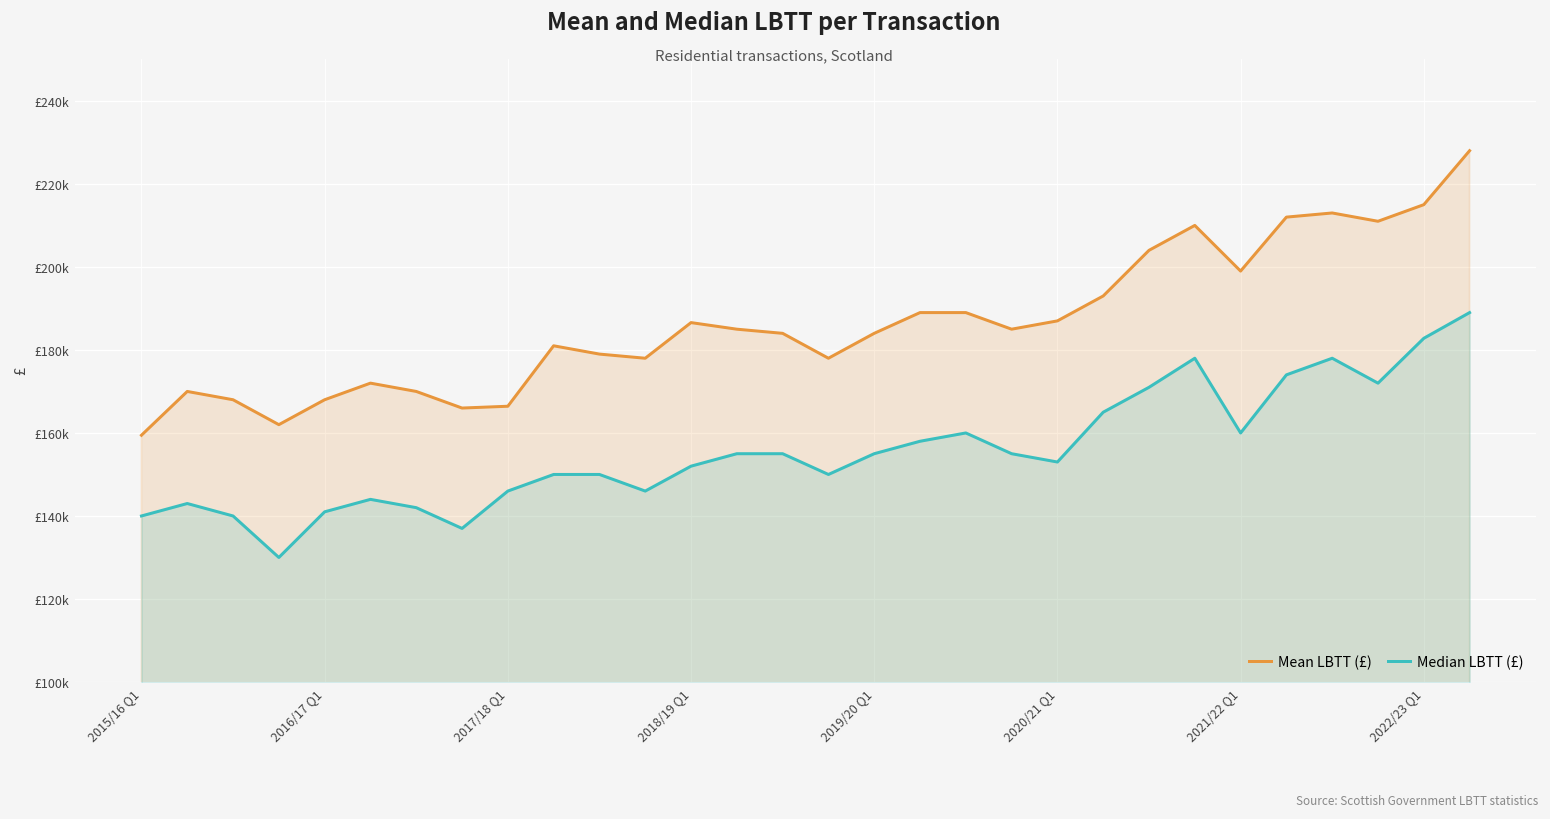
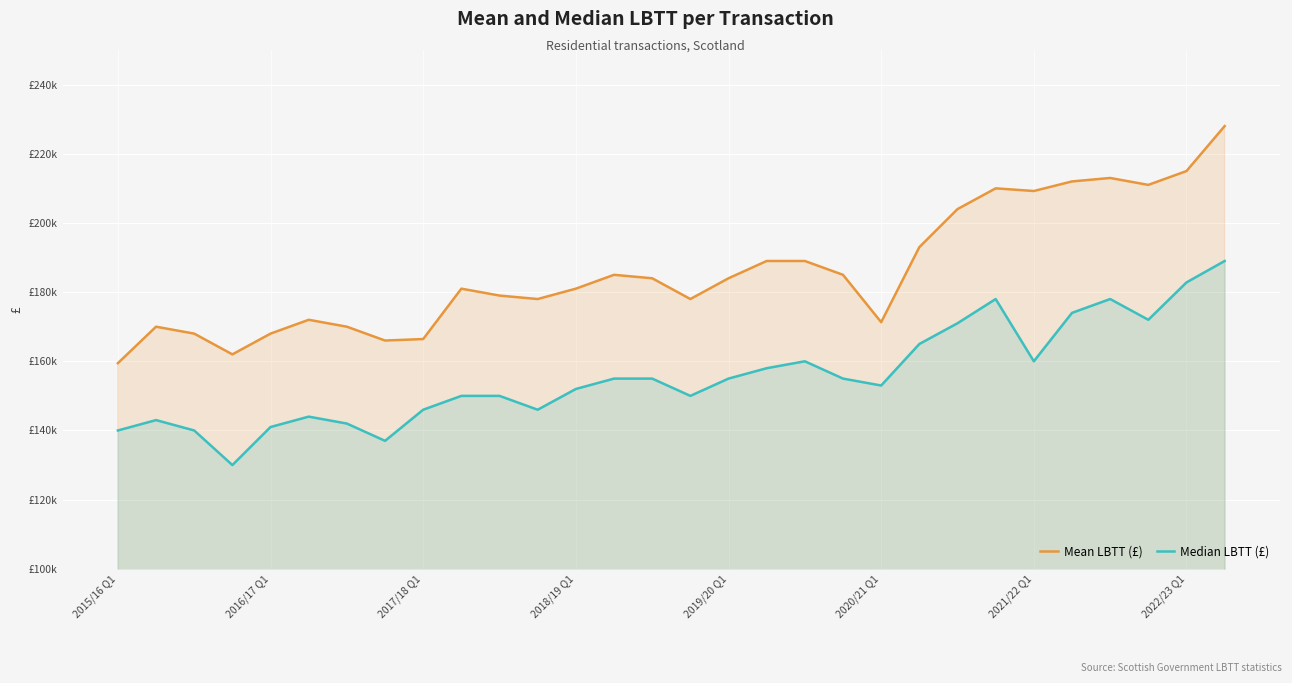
Mean LBTT (£), 2018/19 Q1: £187000 -> £181000
Mean LBTT (£), 2020/21 Q1: £187000 -> £171000
Mean LBTT (£), 2021/22 Q1: £199000 -> £209000
